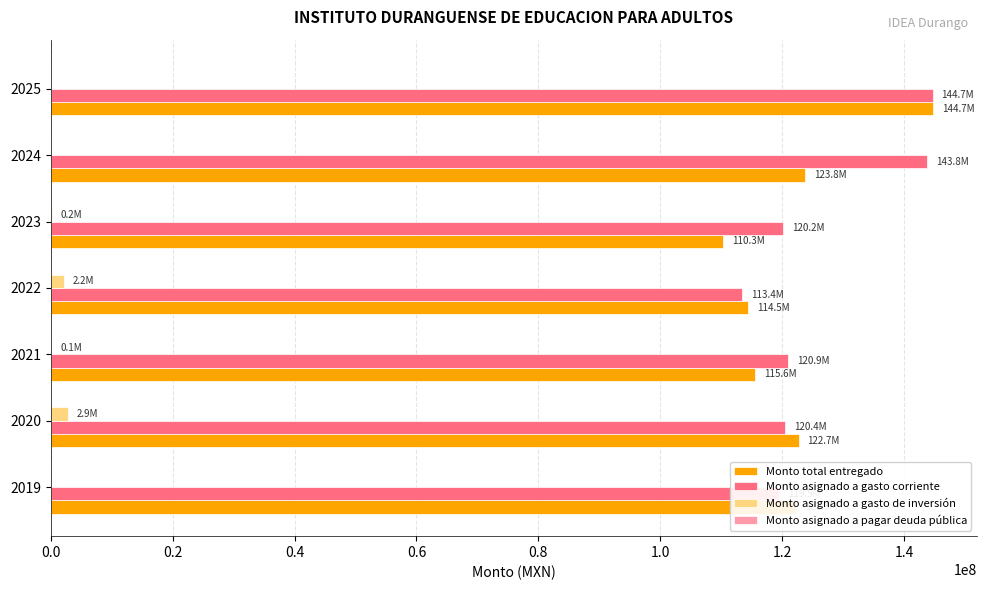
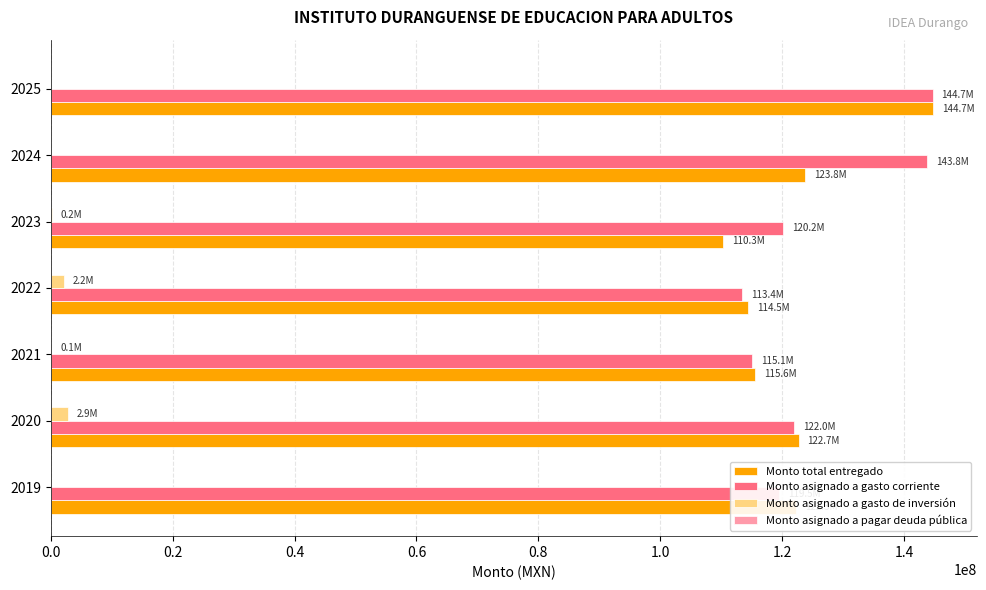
Monto asignado a gasto corriente, 2021: 120.9M -> 115.1M
Monto asignado a gasto corriente, 2020: 120.4M -> 122.0M
